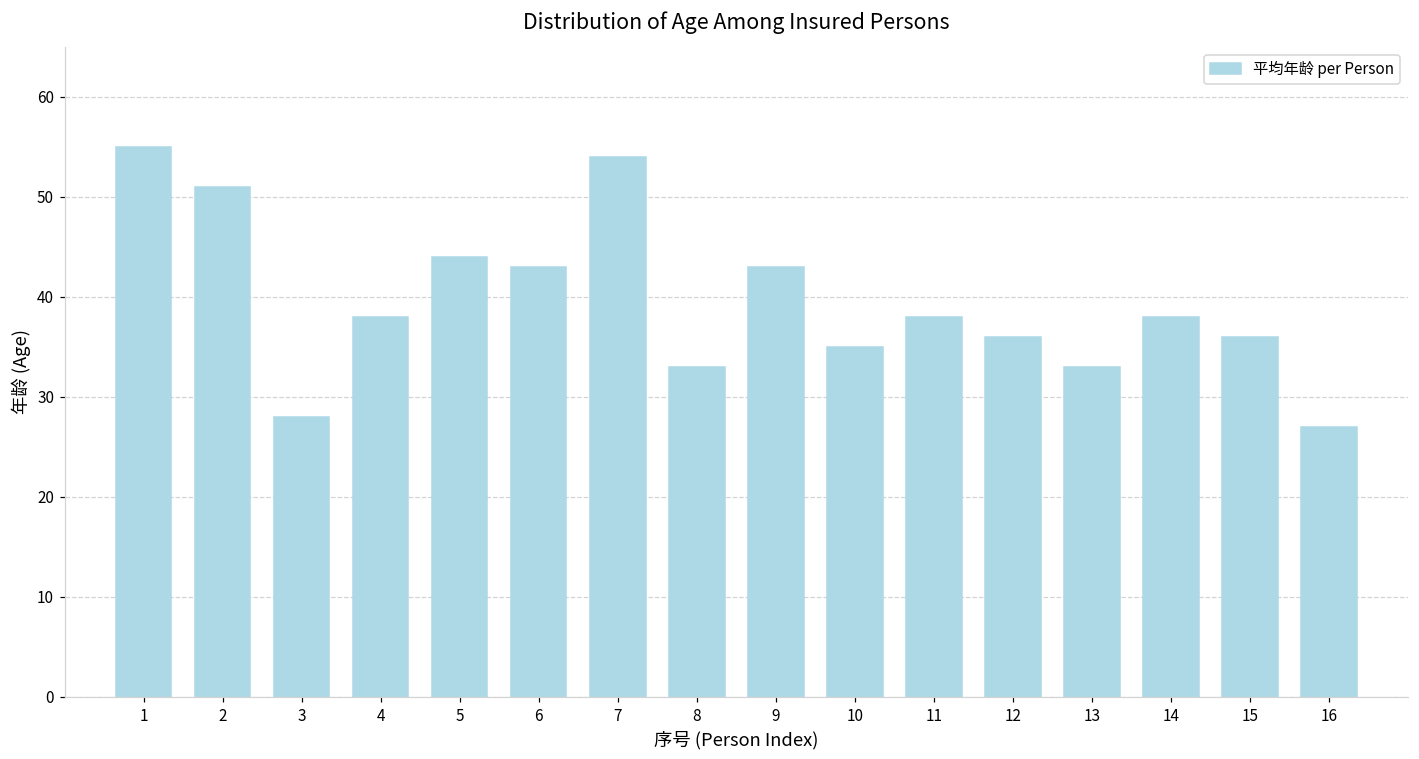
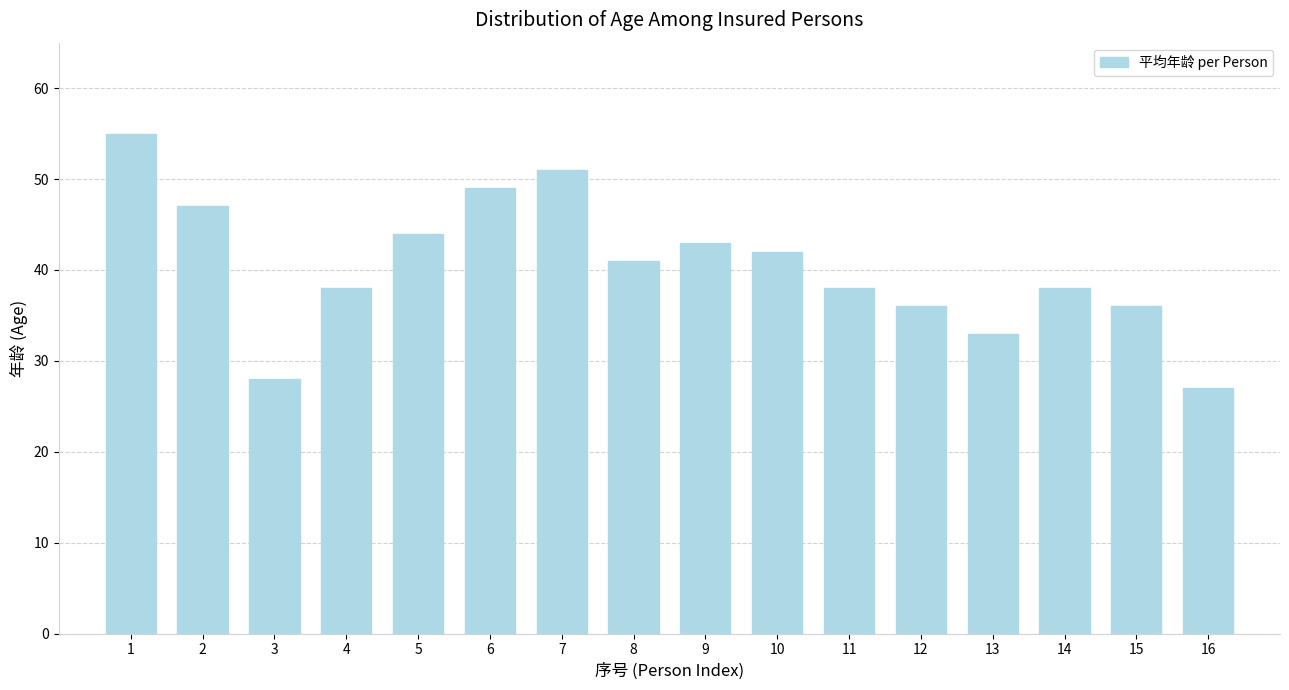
2: 51 -> 47
6: 43 -> 49
7: 54 -> 51
8: 33 -> 41
10: 35 -> 42
